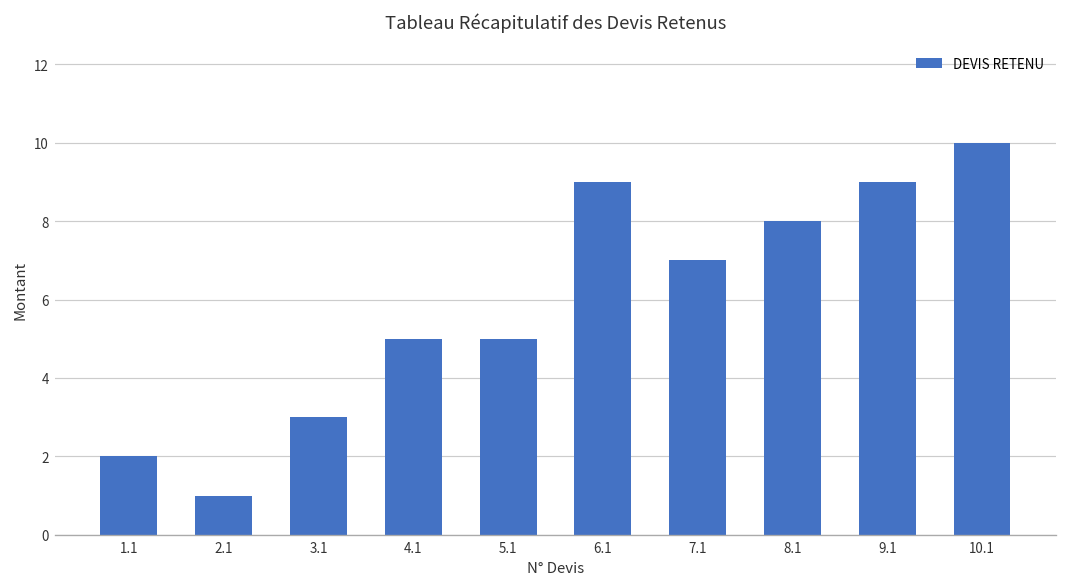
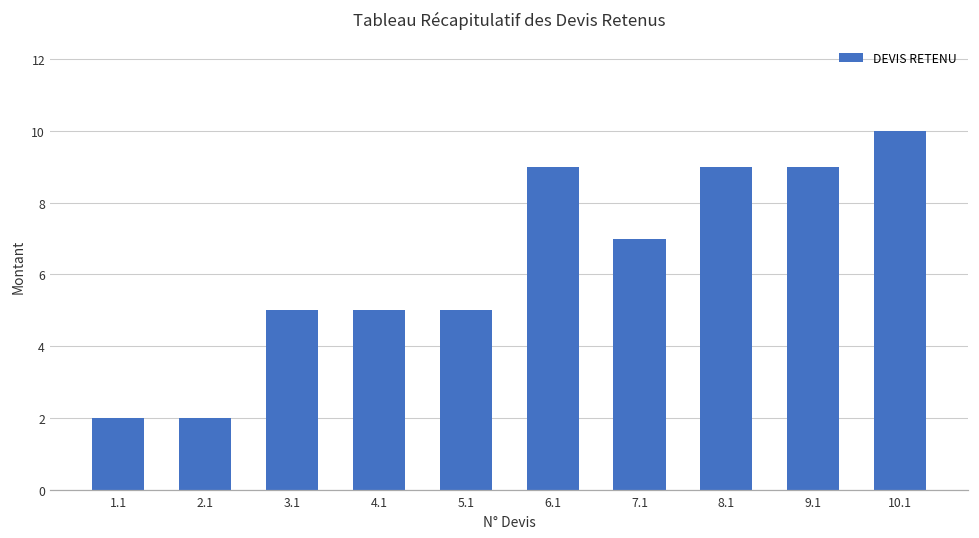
2.1: 1 -> 2
3.1: 3 -> 5
8.1: 8 -> 9
